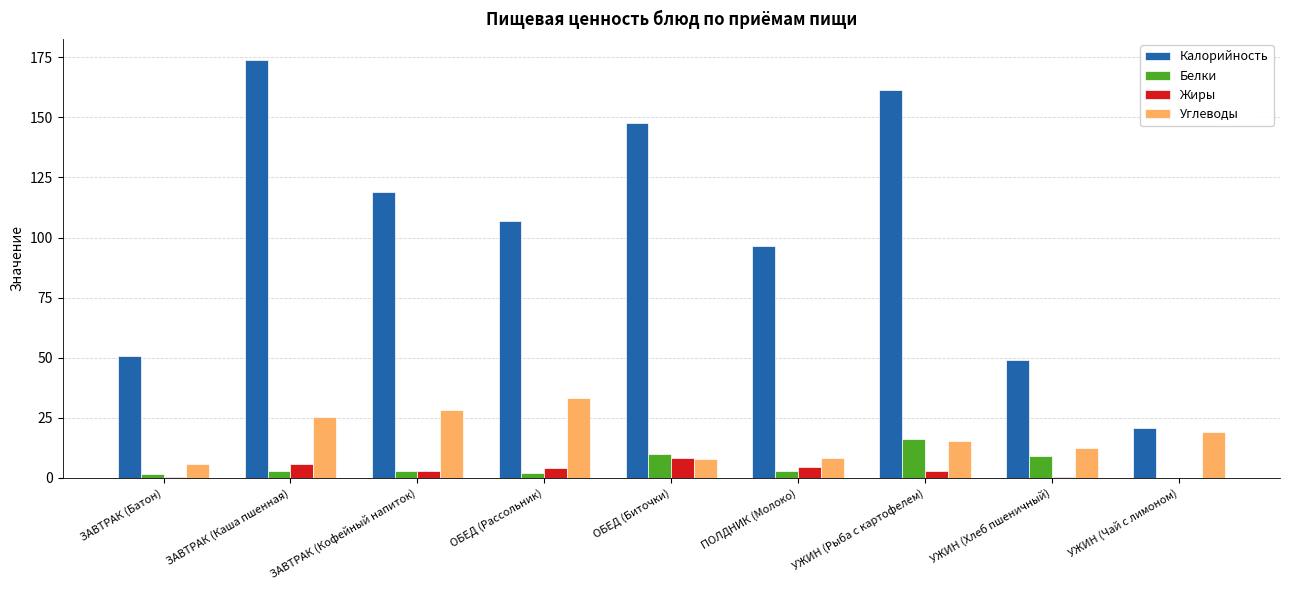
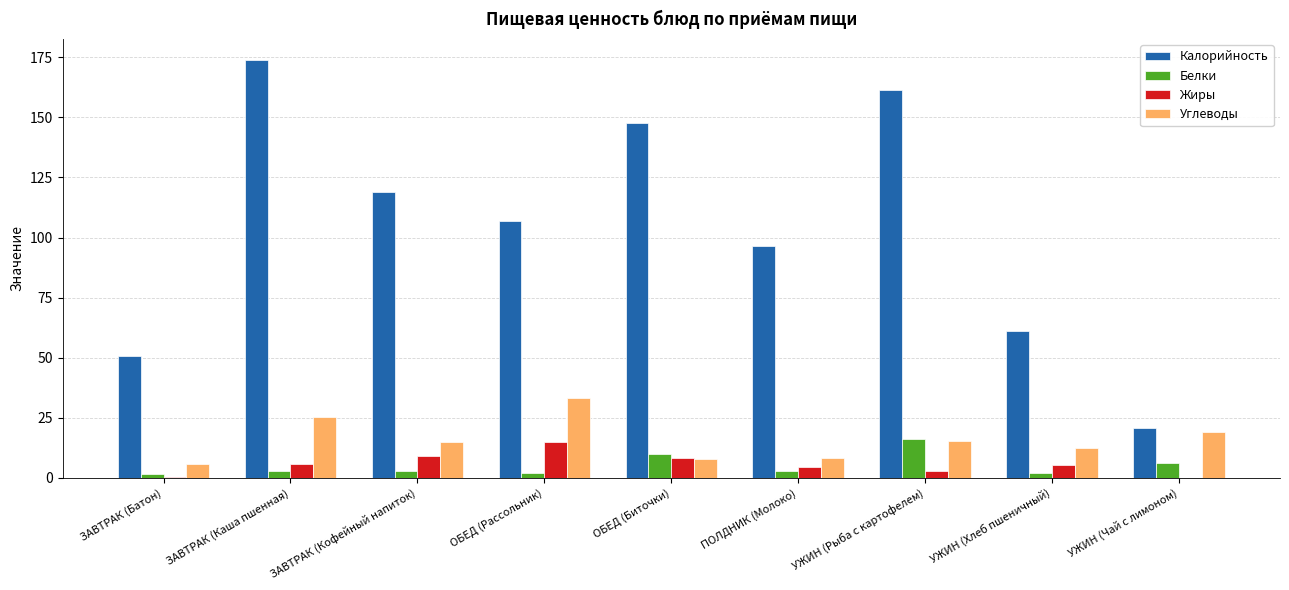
Жиры, ЗАВТРАК (Кофейный напиток): 3 -> 9
Углеводы, ЗАВТРАК (Кофейный напиток): 28 -> 15
Жиры, ОБЕД (Рассольник): 4 -> 15
Калорийность, УЖИН (Хлеб пшеничный): 49 -> 61
Белки, УЖИН (Хлеб пшеничный): 9 -> 2
Жиры, УЖИН (Хлеб пшеничный): 0 -> 5
Белки, УЖИН (Чай с лимоном): 0 -> 6
